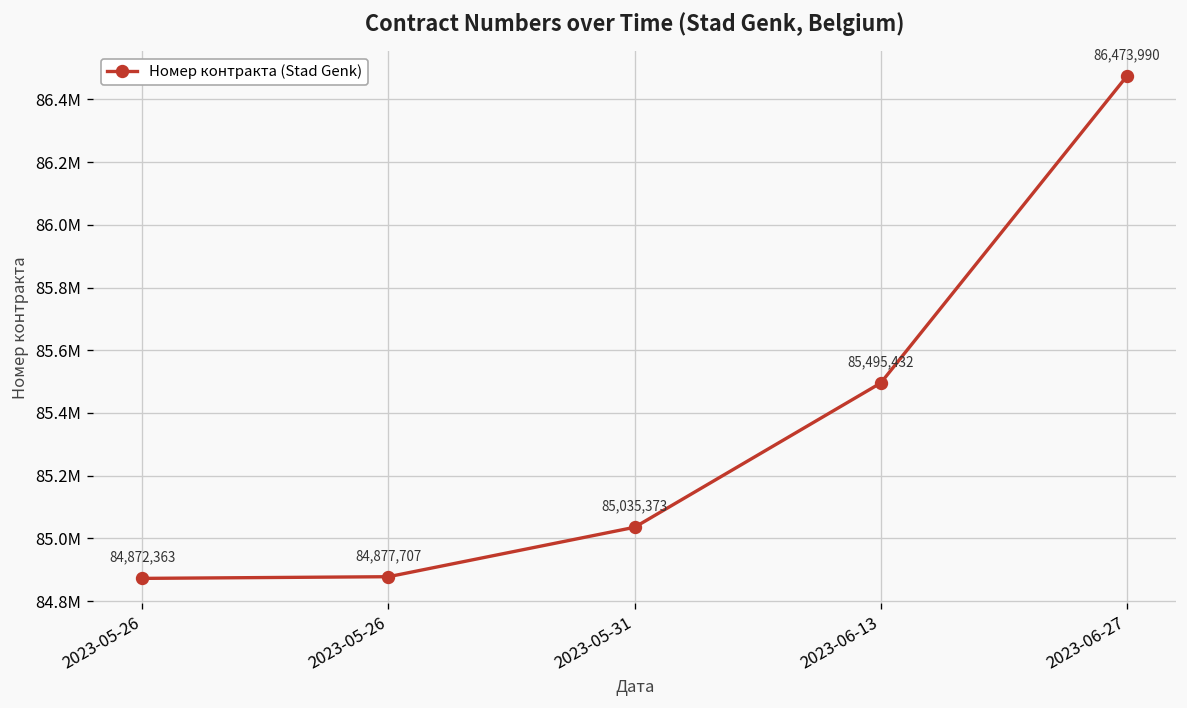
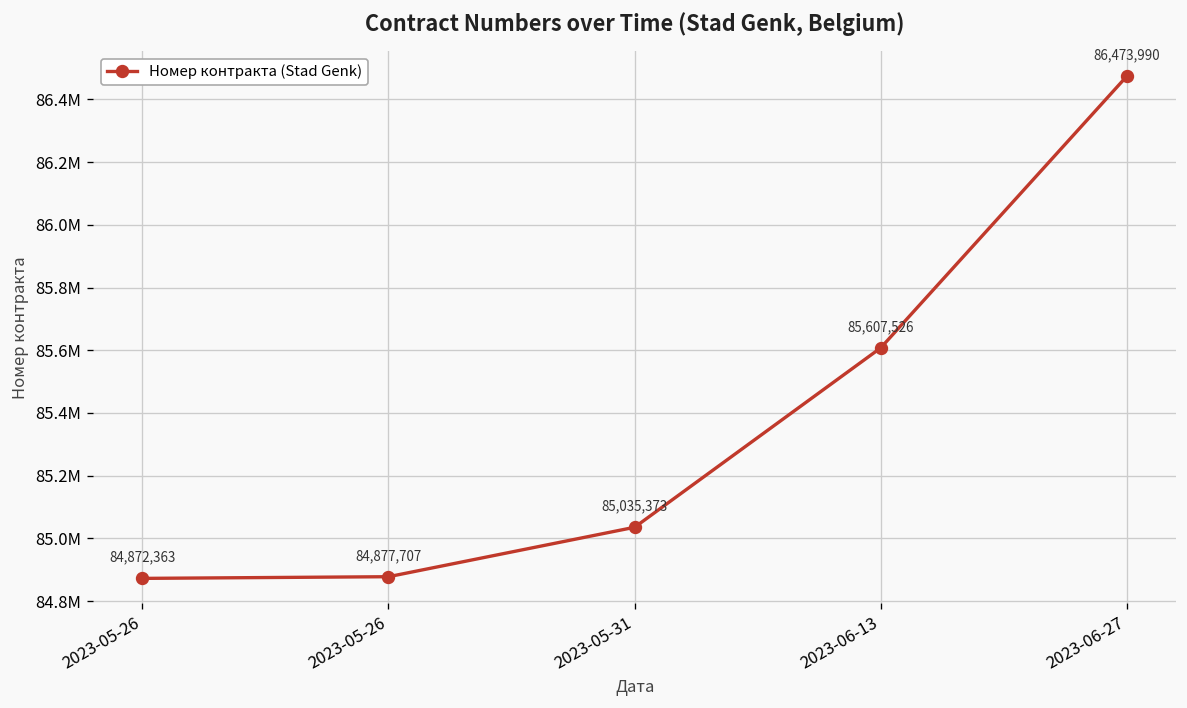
2023-06-13: 85,495,432 -> 85,607,526
